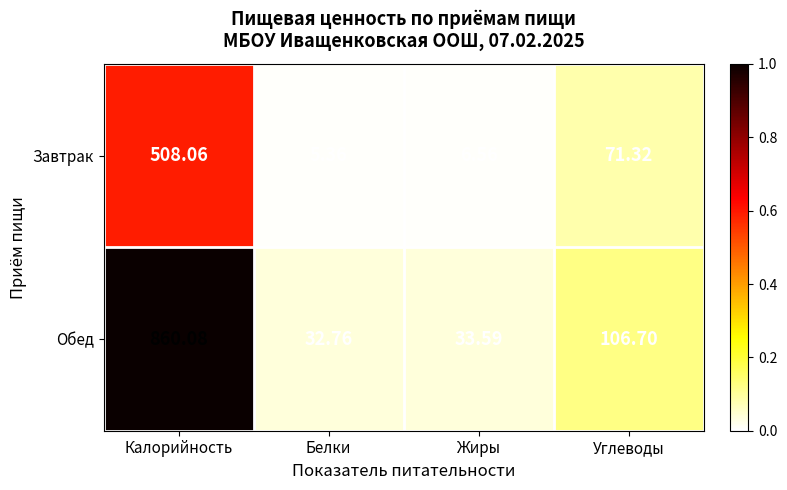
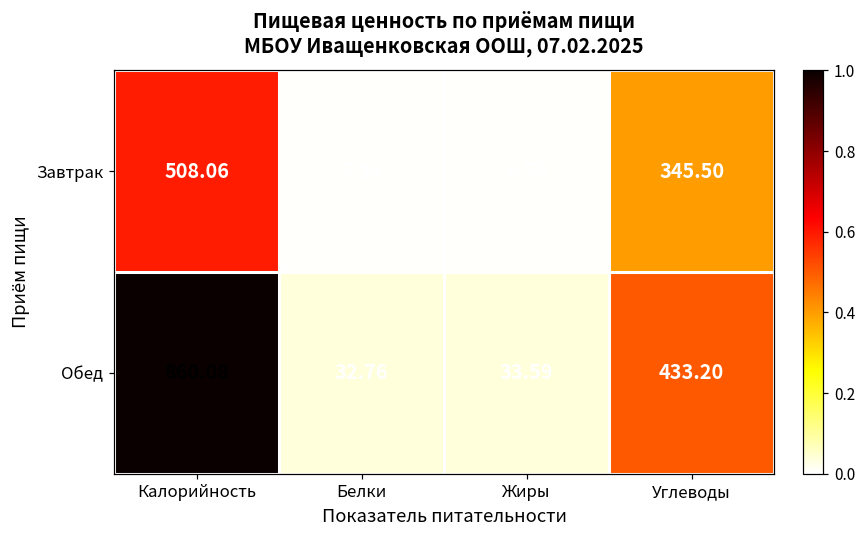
Завтрак, Углеводы: 71.32 -> 345.50
Обед, Углеводы: 106.70 -> 433.20
